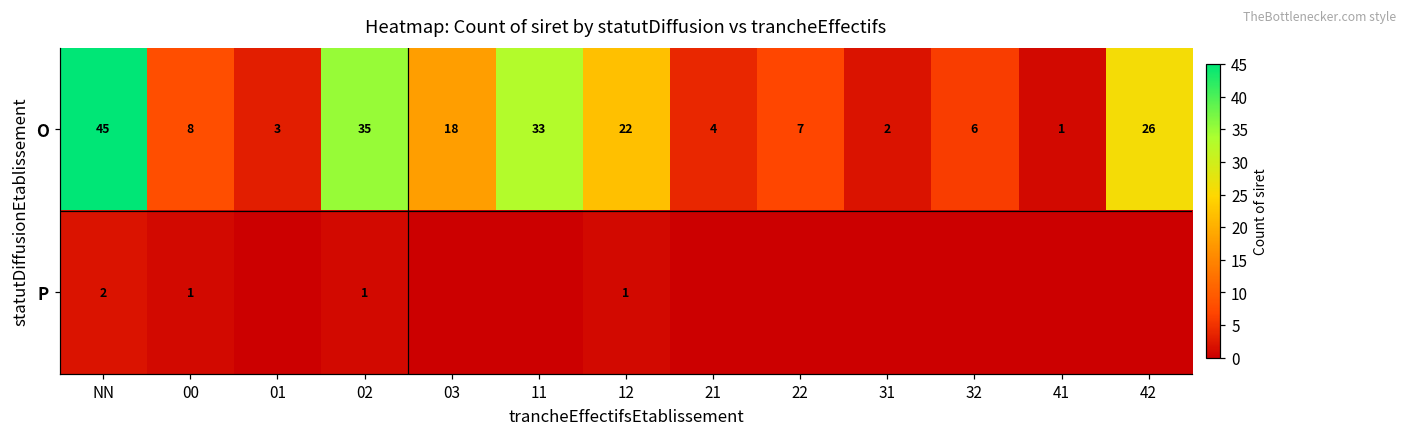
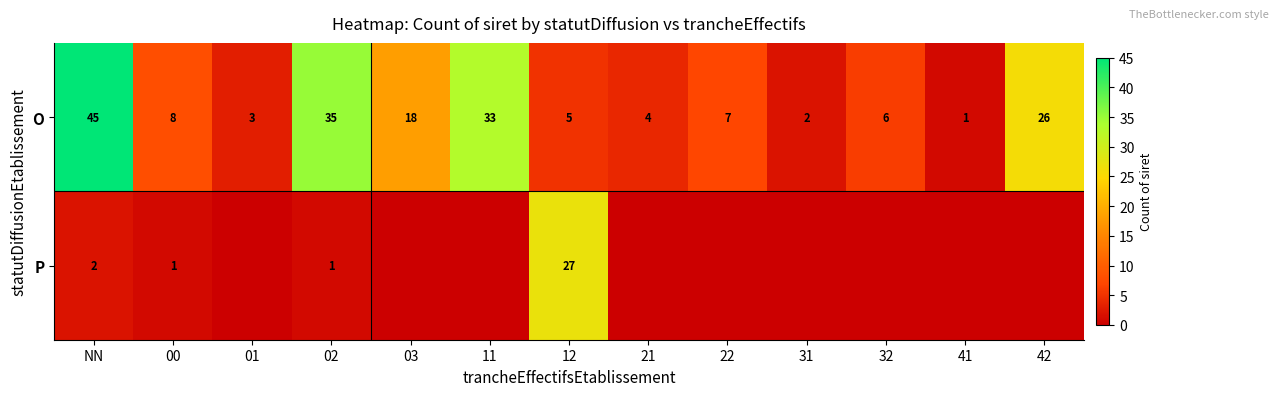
O, 12: 22 -> 5
P, 12: 1 -> 27
